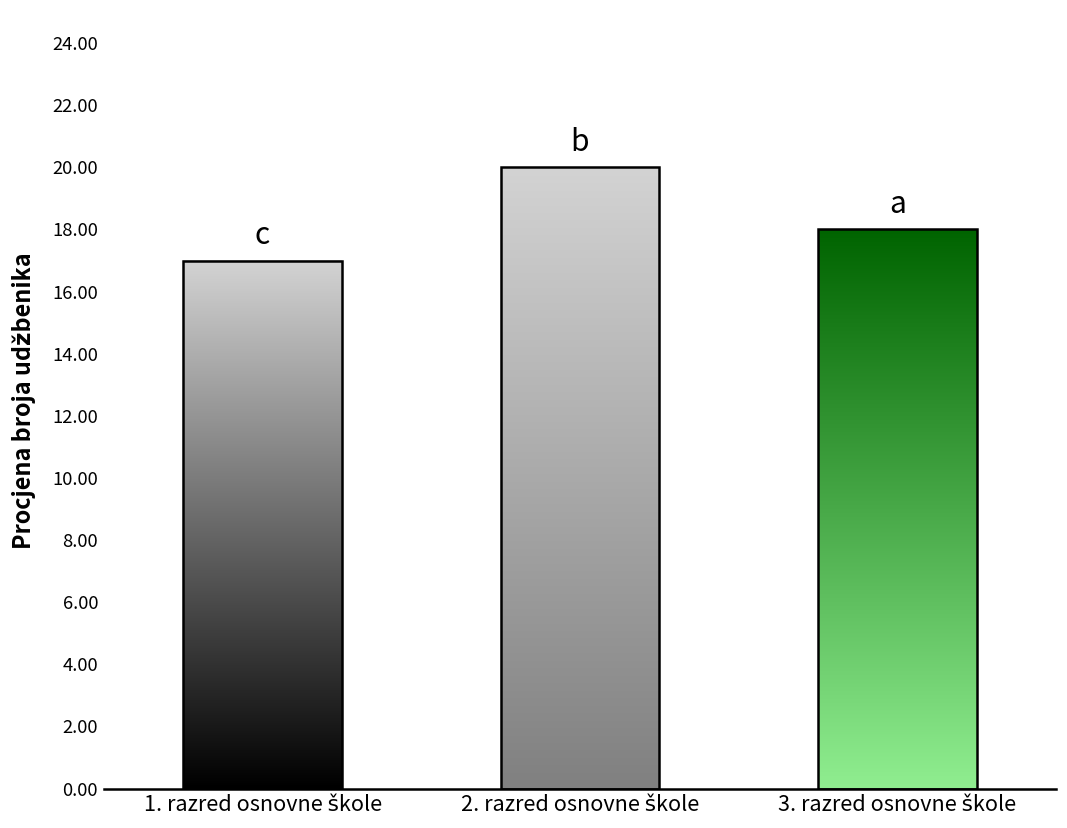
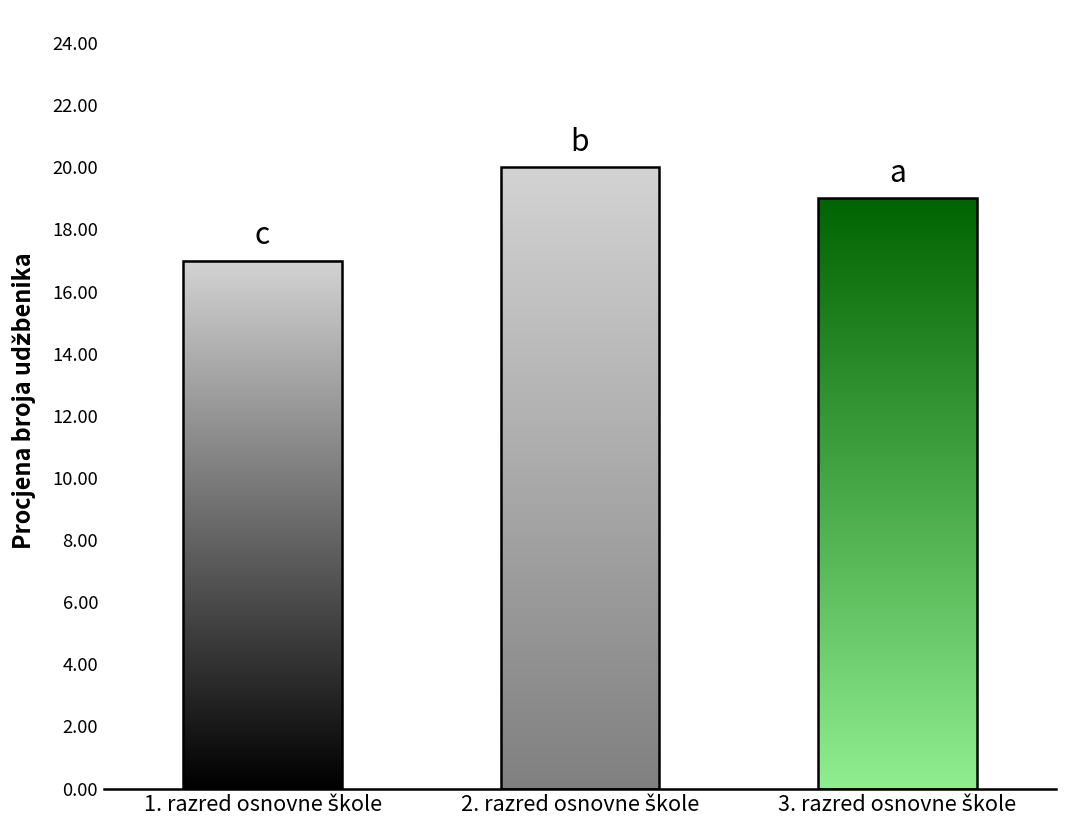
3. razred osnovne škole: 18 -> 19
